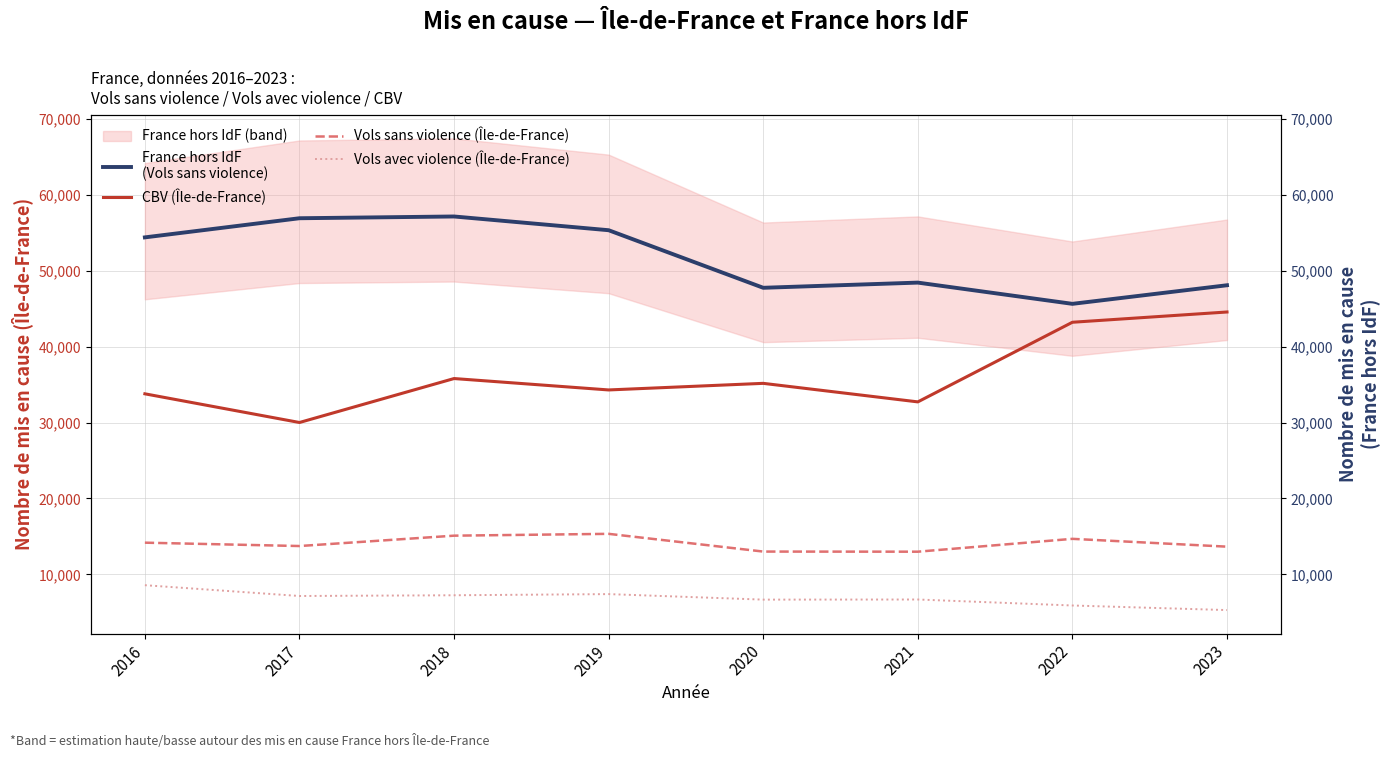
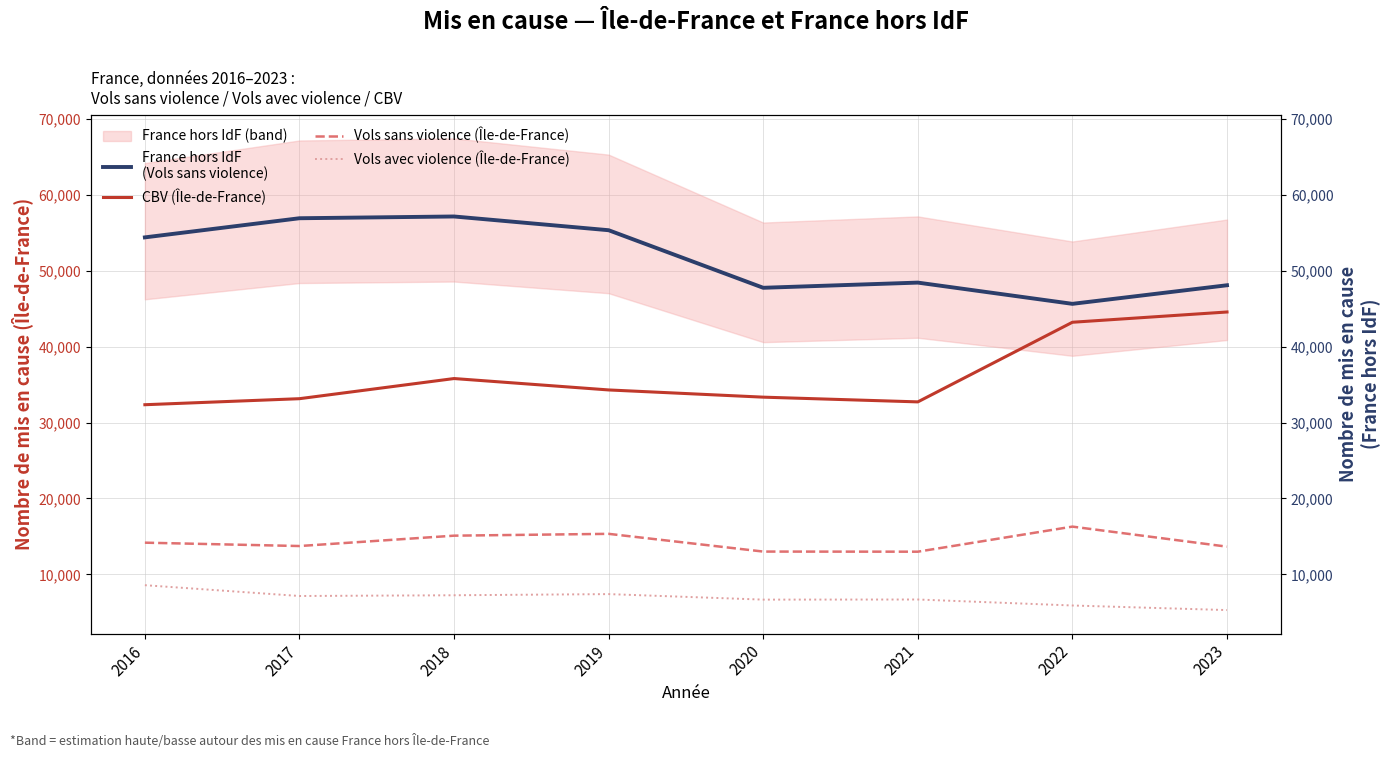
CBV (Île-de-France), 2016: 34,000 -> 32,000
CBV (Île-de-France), 2017: 30,000 -> 33,000
CBV (Île-de-France), 2020: 35,000 -> 33,000
Vols sans violence (Île-de-France), 2022: 15,000 -> 16,000
